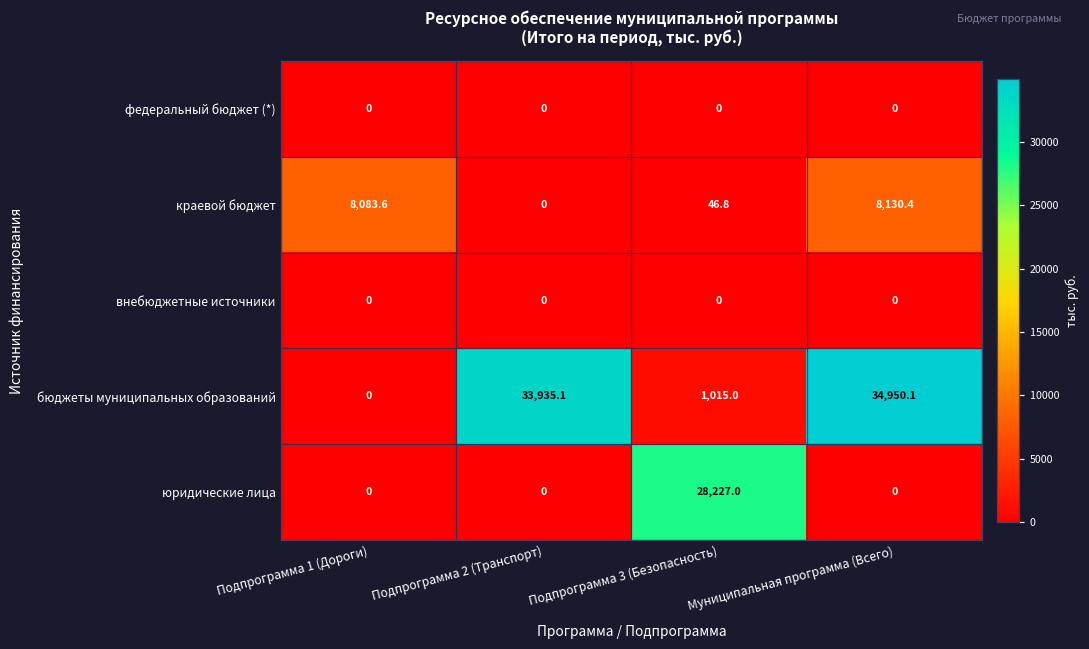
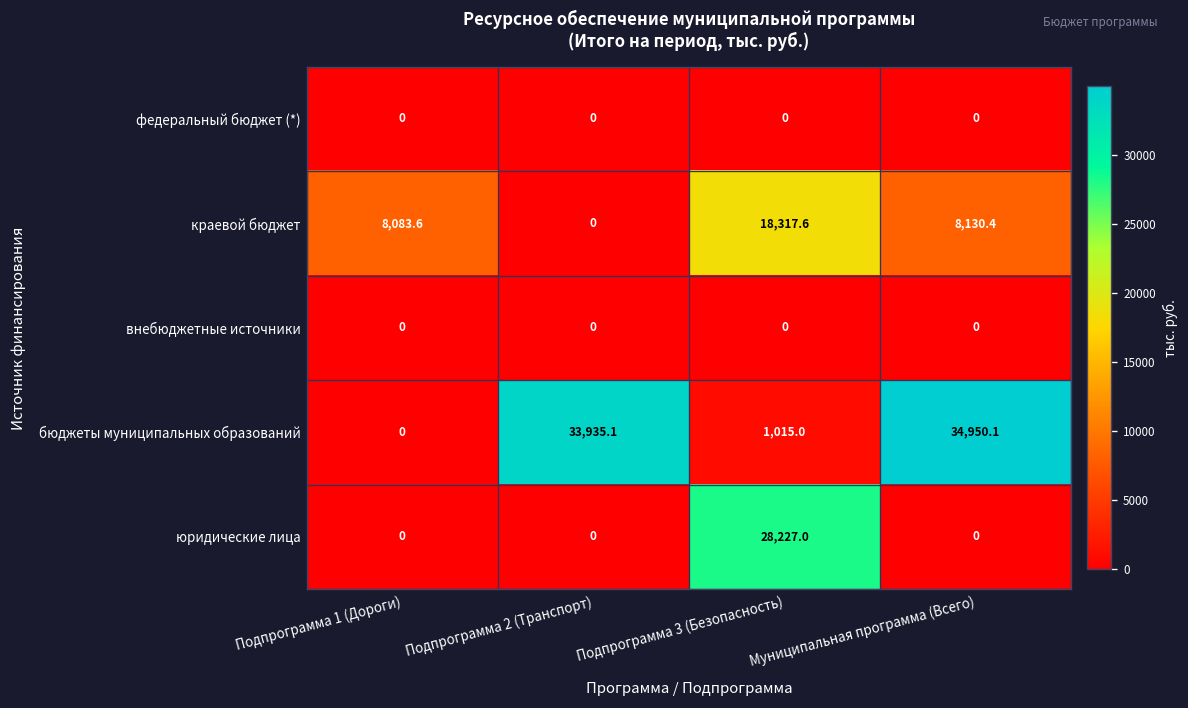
краевой бюджет, Подпрограмма 3 (Безопасность): 46.8 -> 18,317.6
